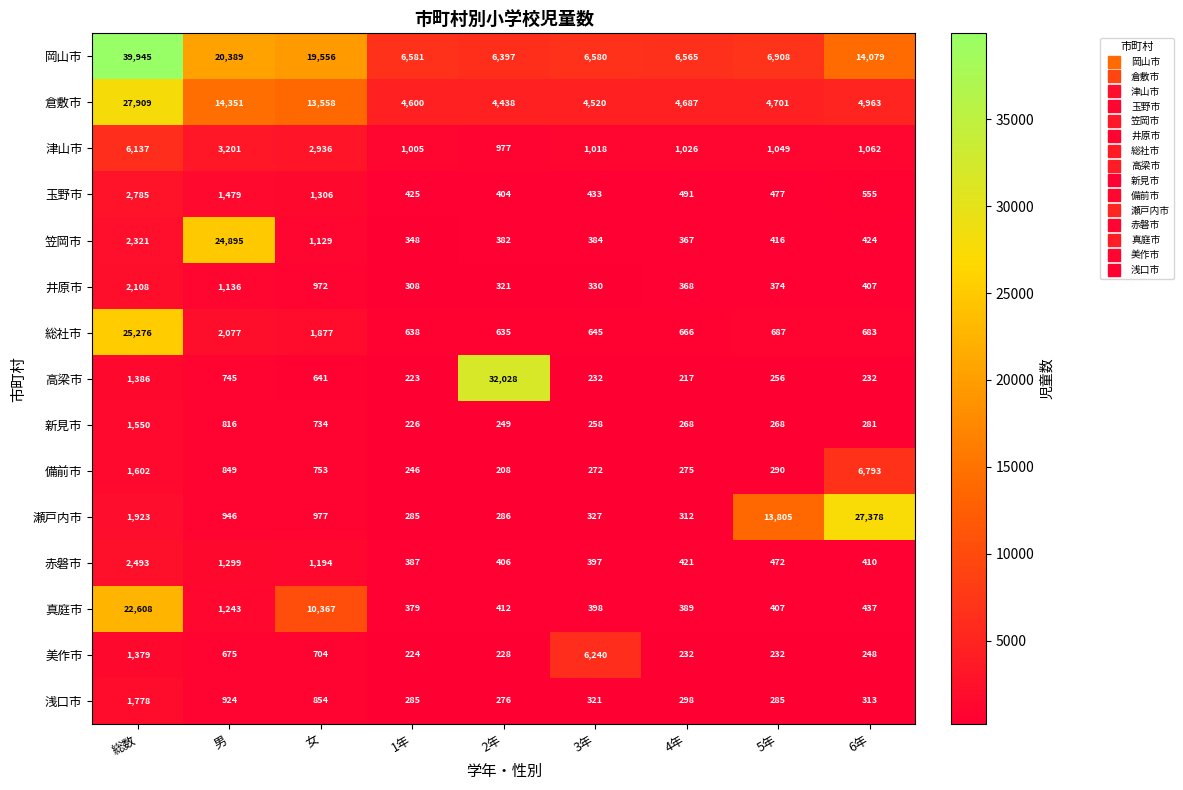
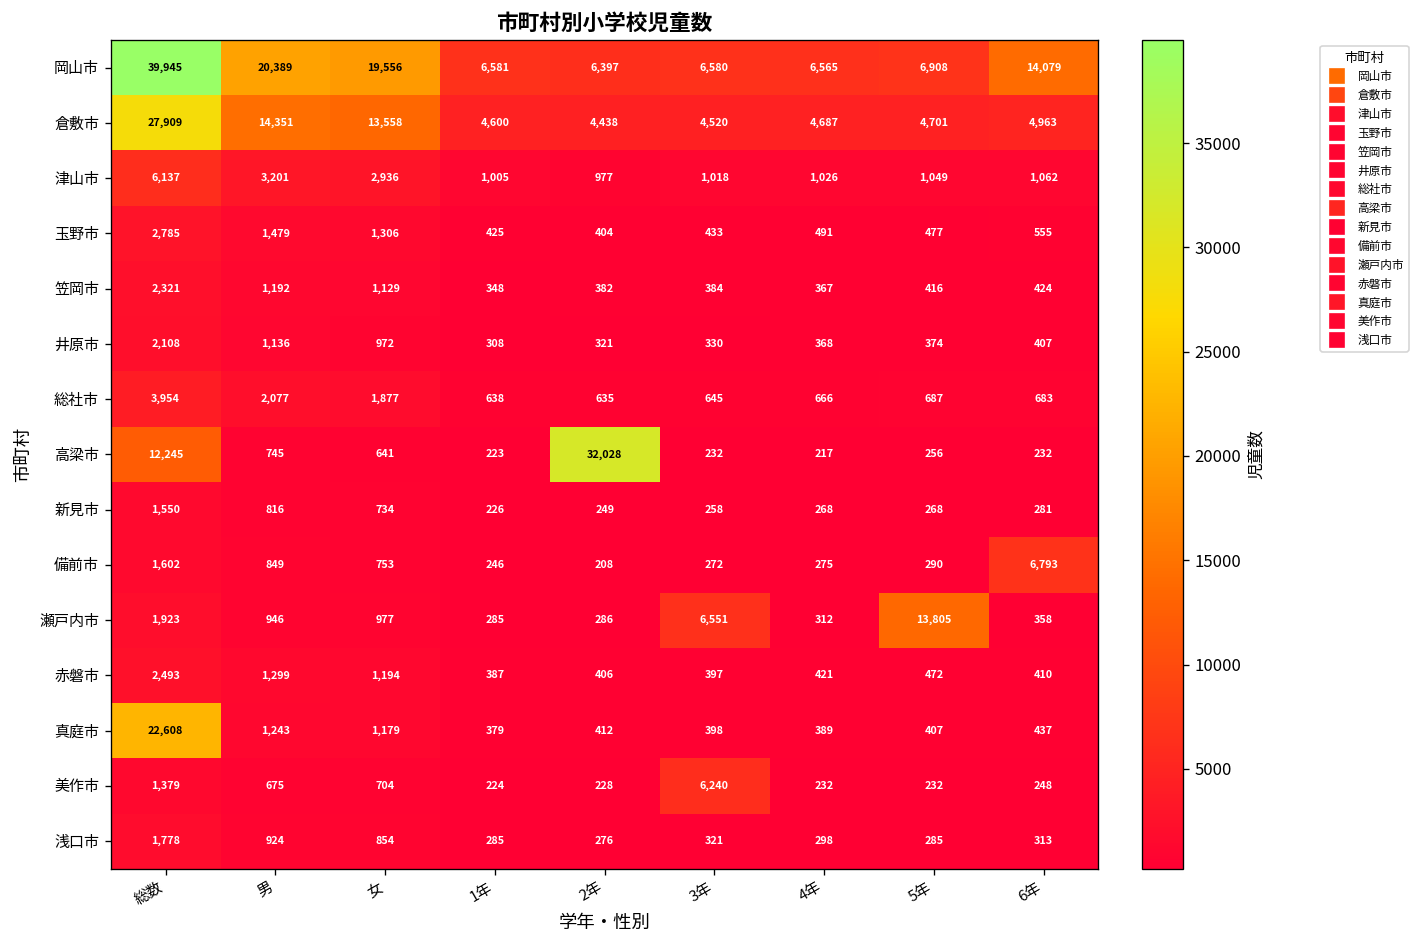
笠岡市, 男: 24,895 -> 1,192
総社市, 総数: 25,276 -> 3,954
高梁市, 総数: 1,386 -> 12,245
瀬戸内市, 3年: 327 -> 6,551
瀬戸内市, 6年: 27,378 -> 358
真庭市, 女: 10,367 -> 1,179
